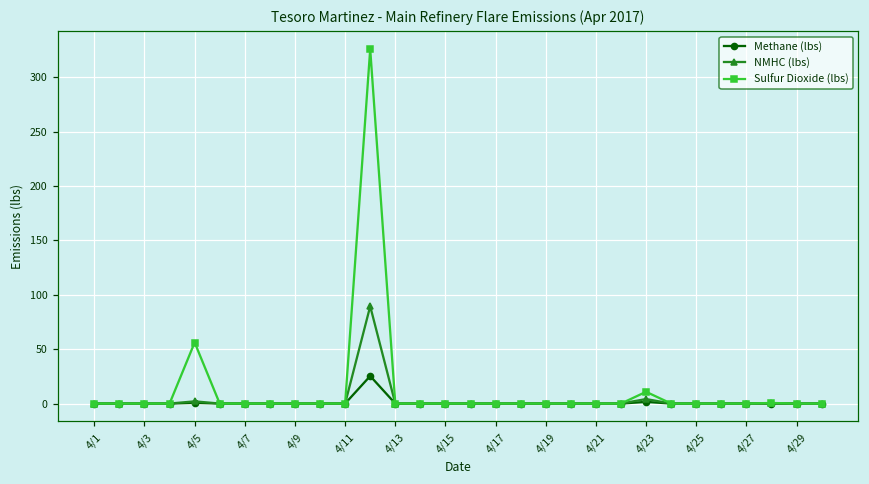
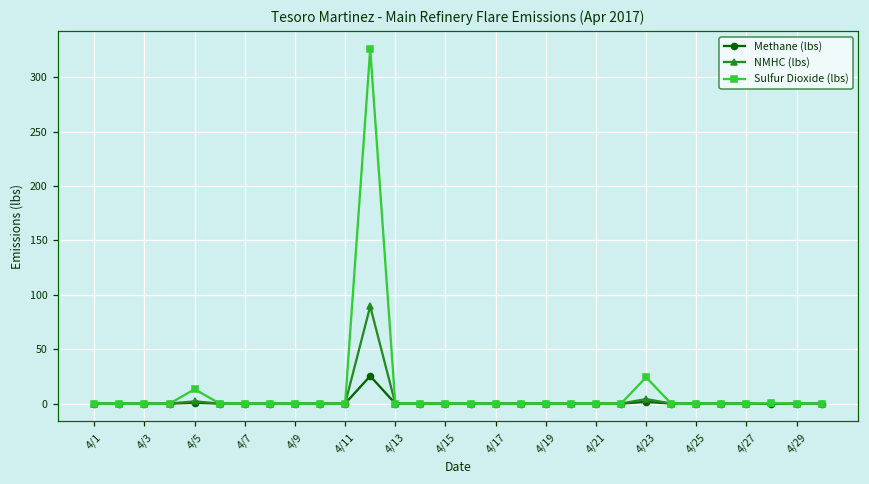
Sulfur Dioxide (lbs), 4/5: 60 -> 10
Sulfur Dioxide (lbs), 4/23: 10 -> 20
